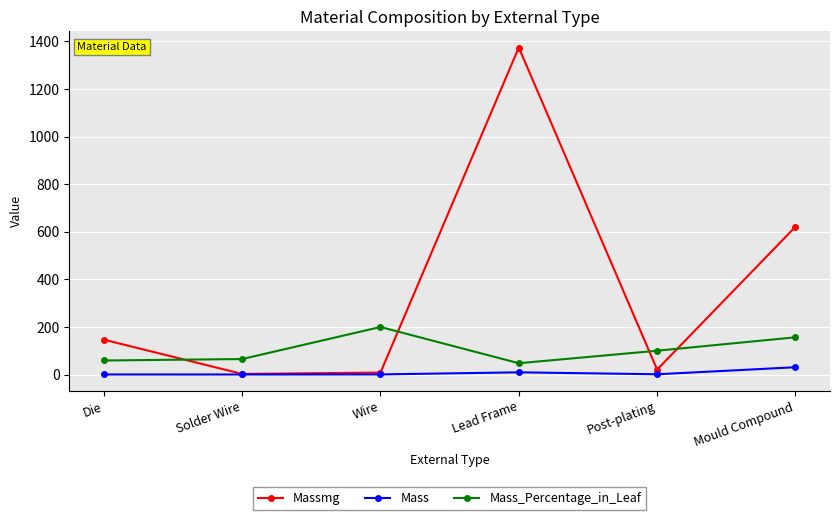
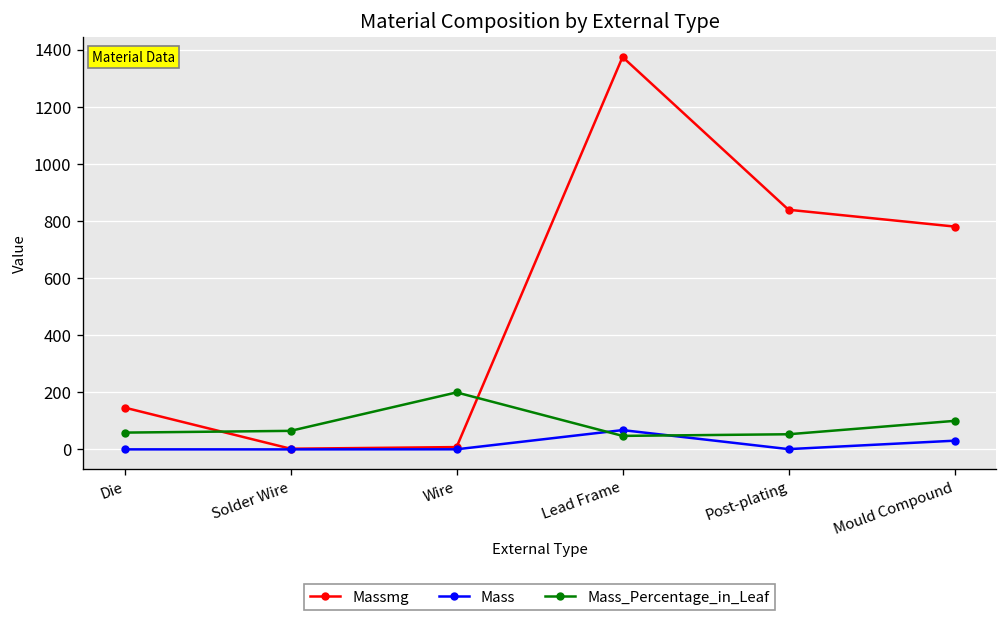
Mass, Lead Frame: 10 -> 70
Massmg, Post-plating: 20 -> 840
Mass_Percentage_in_Leaf, Post-plating: 100 -> 50
Massmg, Mould Compound: 620 -> 780
Mass_Percentage_in_Leaf, Mould Compound: 160 -> 100
